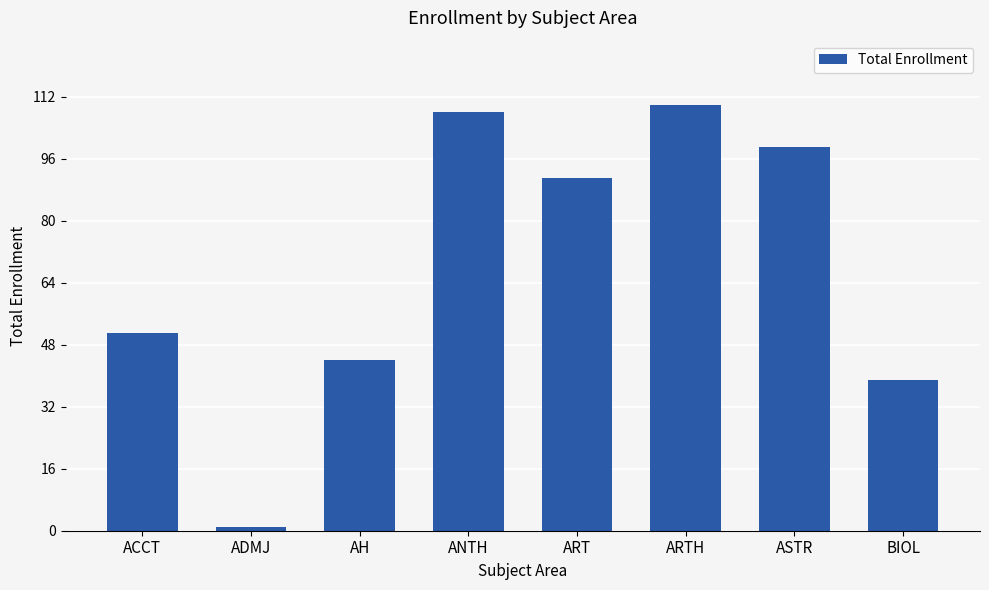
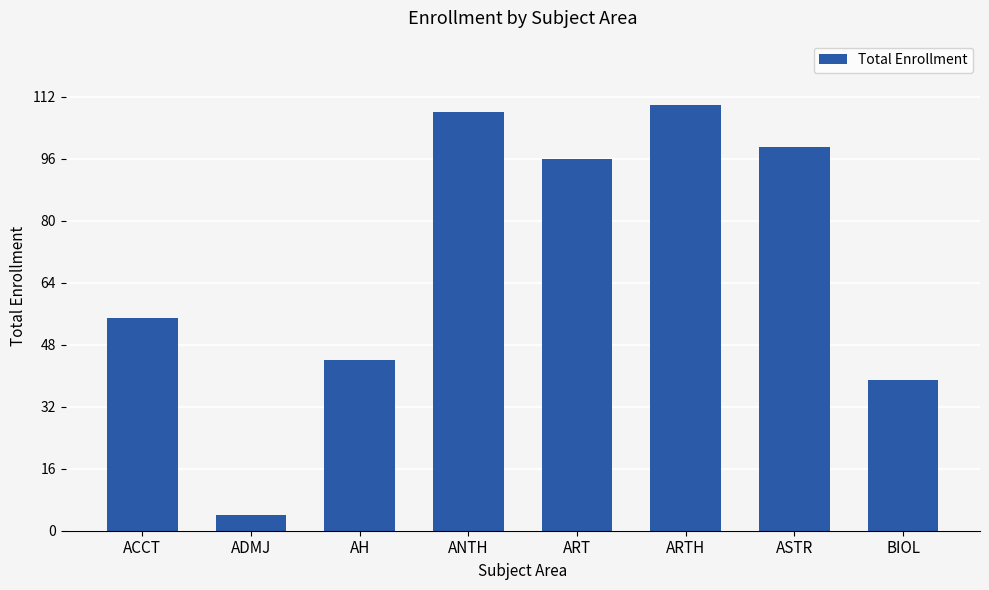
ACCT: 51 -> 55
ADMJ: 1 -> 4
ART: 91 -> 96
